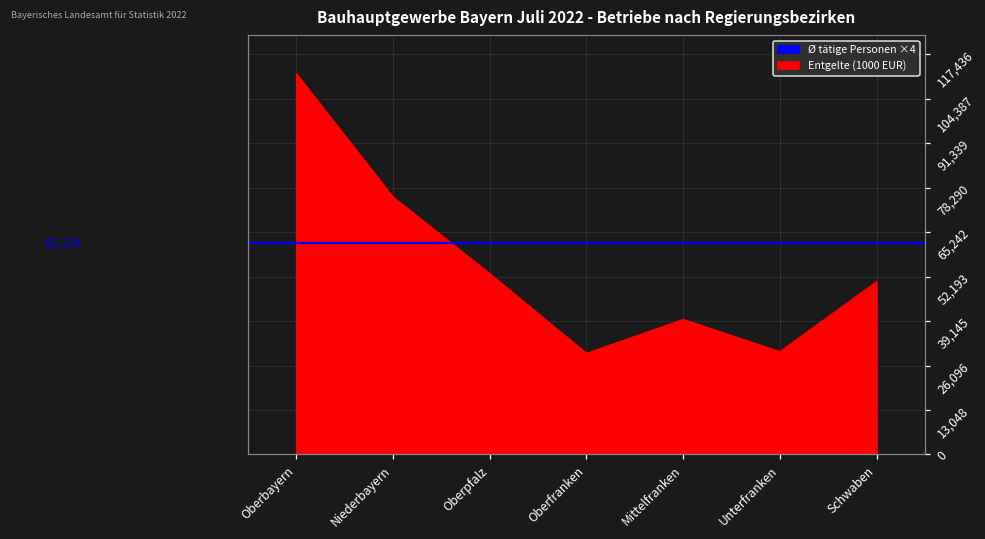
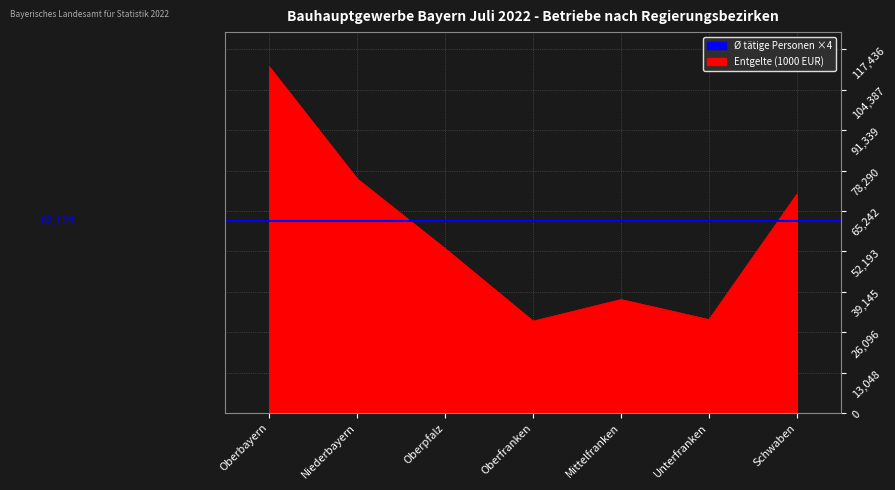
Mittelfranken: 40,000 -> 37,000
Schwaben: 51,000 -> 71,000
